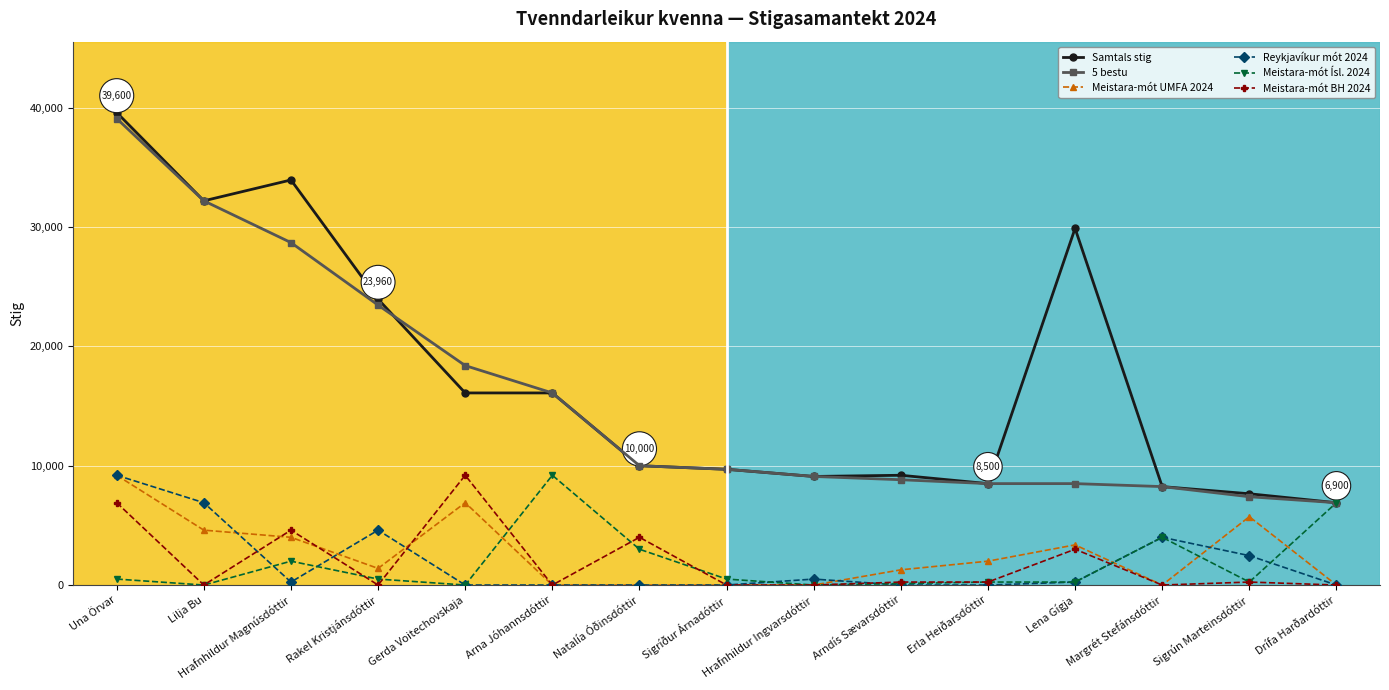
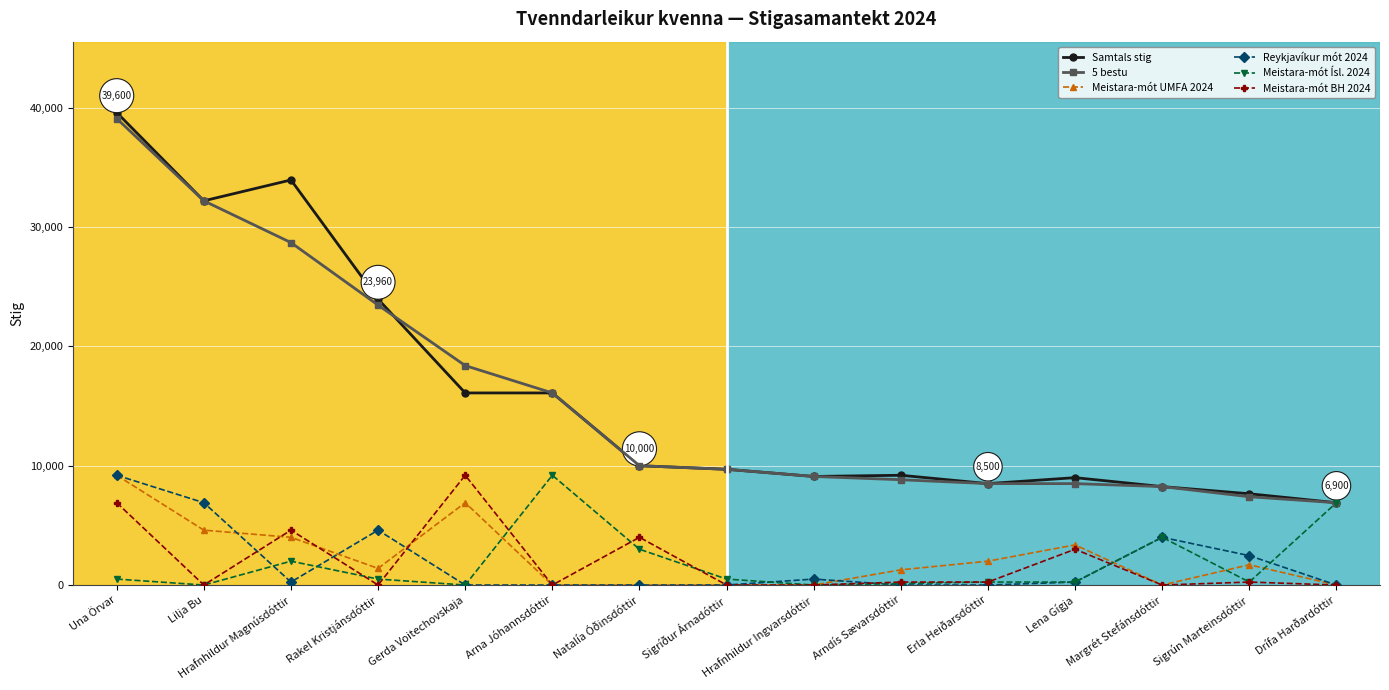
Samtals stig, Lena Gígja: 29,900 -> 9,000
Meistara-mót UMFA 2024, Sigrún Marteinsdóttir: 5,700 -> 1,700
